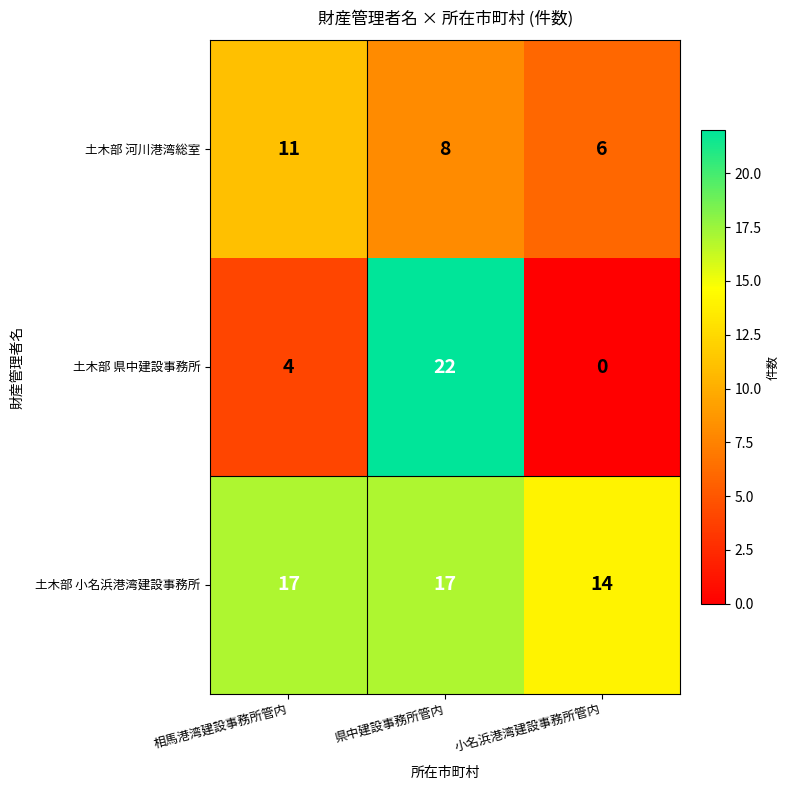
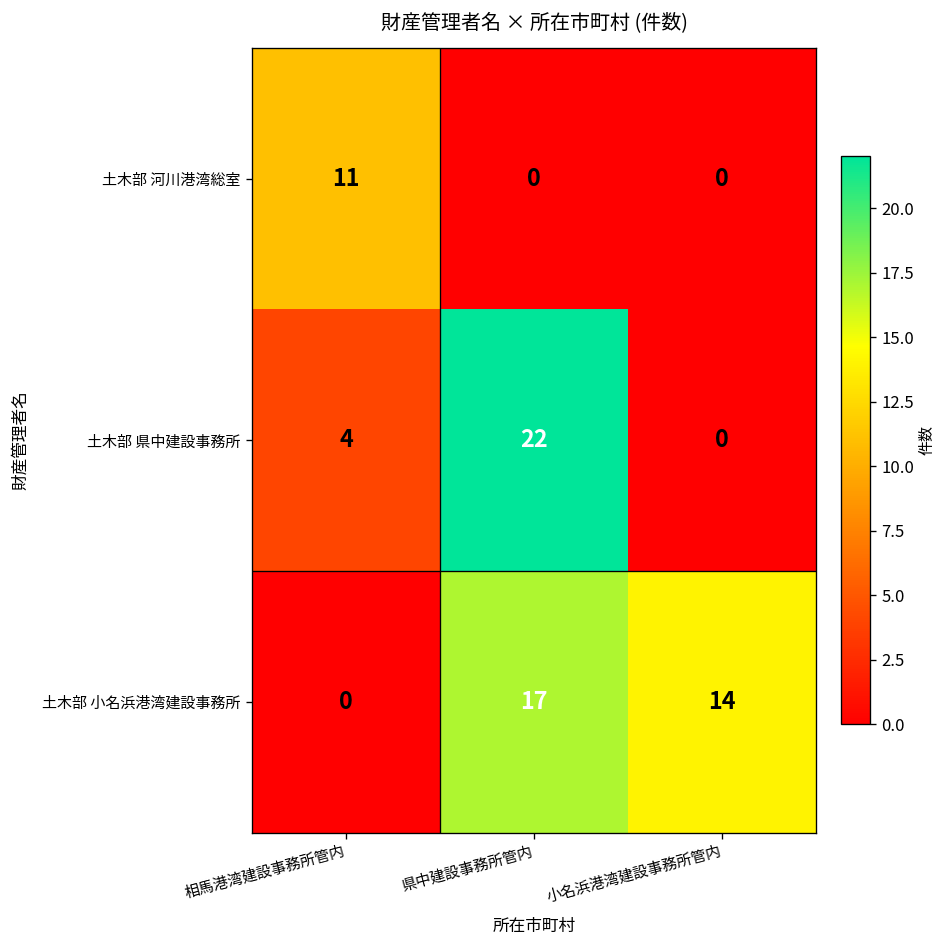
土木部 河川港湾総室, 県中建設事務所管内: 8 -> 0
土木部 河川港湾総室, 小名浜港湾建設事務所管内: 6 -> 0
土木部 小名浜港湾建設事務所, 相馬港湾建設事務所管内: 17 -> 0
